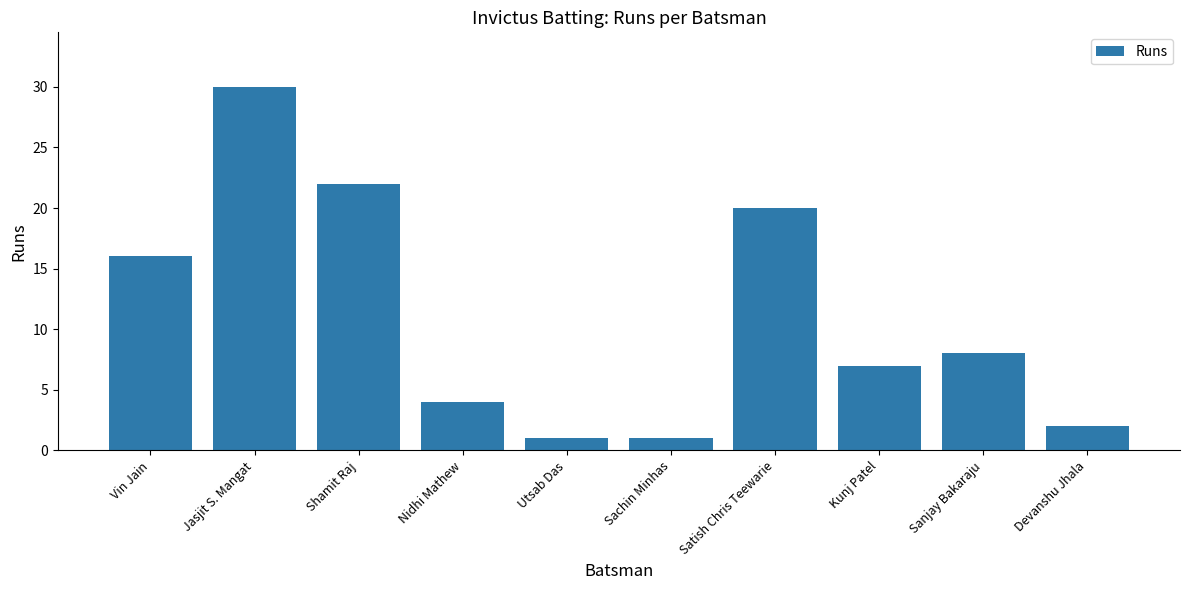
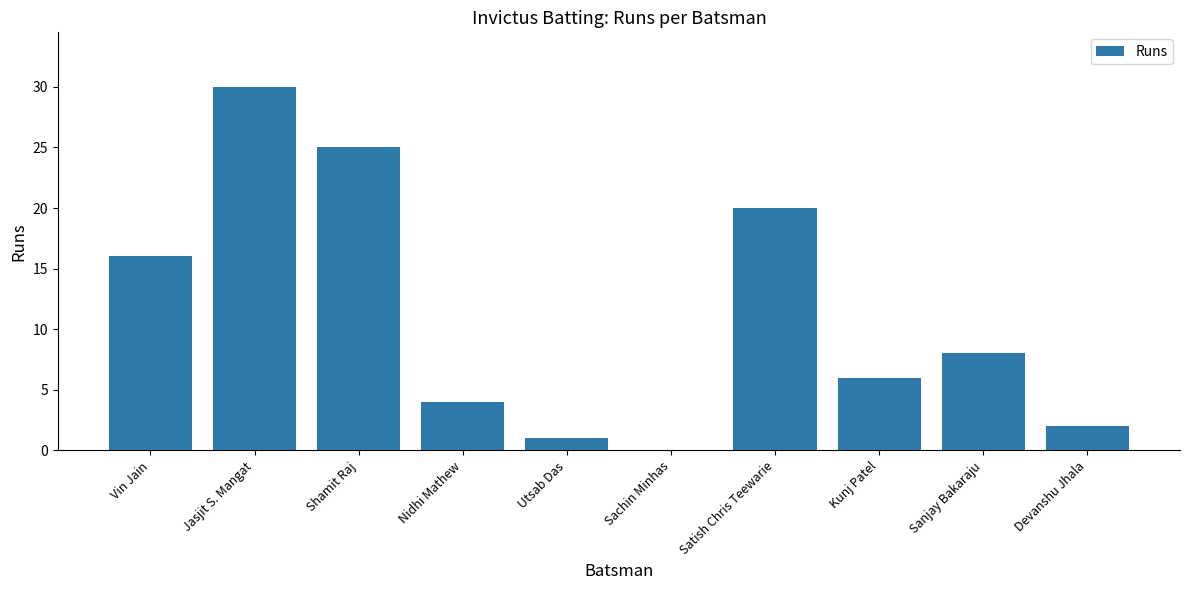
Shamit Raj: 22 -> 25
Sachin Minhas: 1 -> 0
Kunj Patel: 7 -> 6
